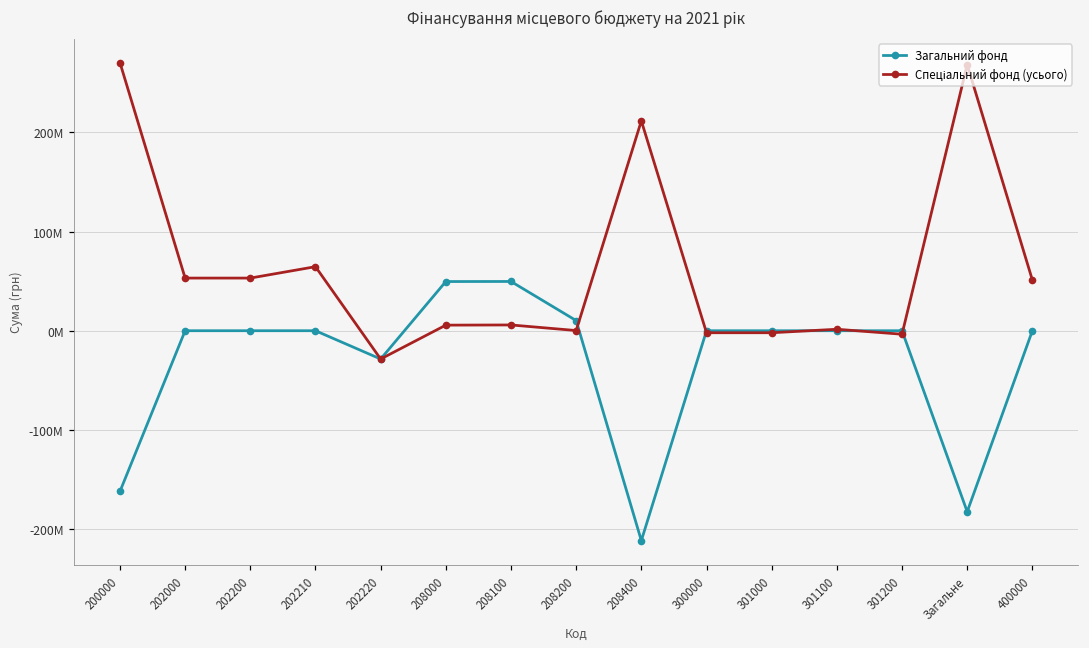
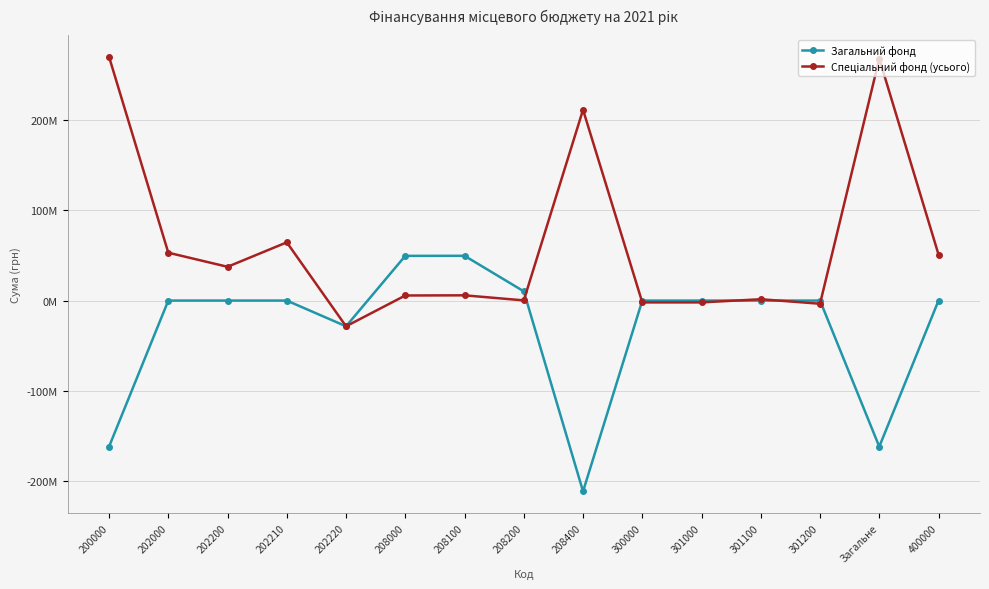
Спеціальний фонд (усього), 202200: 50000000 -> 40000000
Загальний фонд, Загальне: -180000000 -> -160000000
